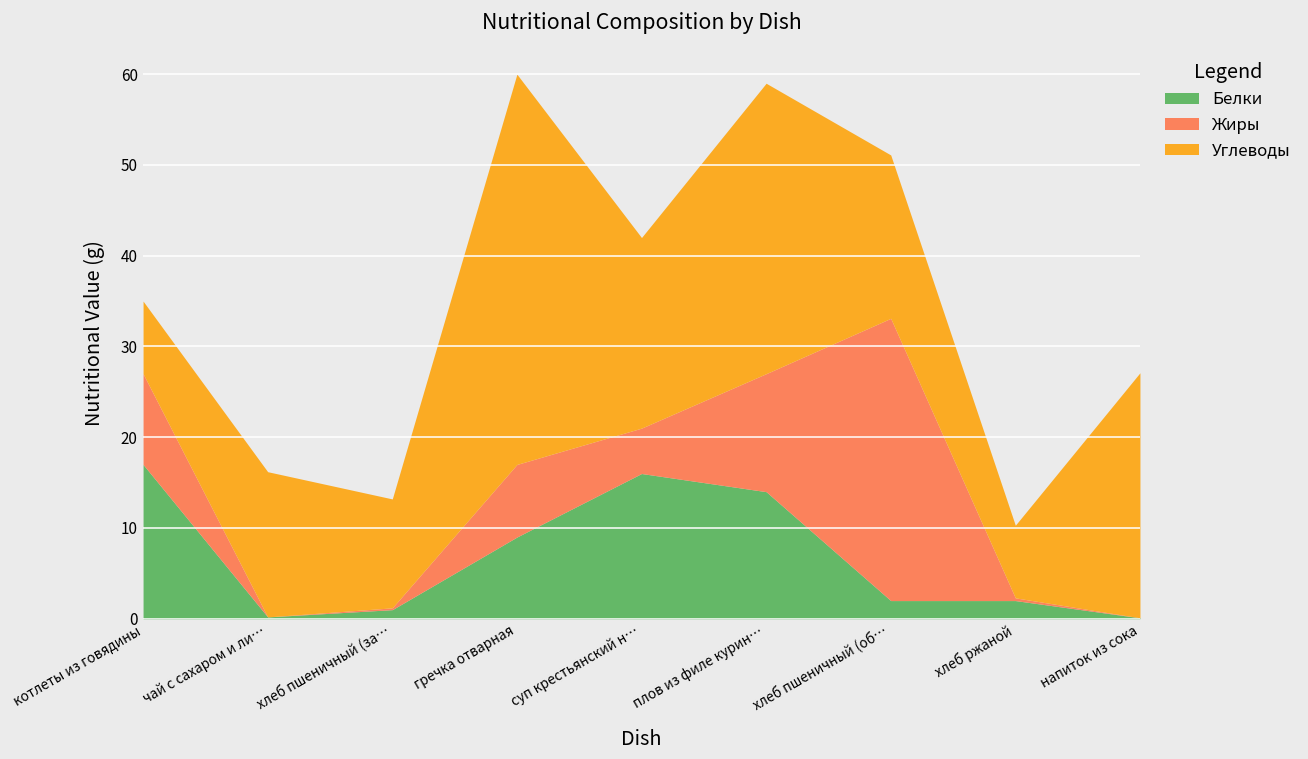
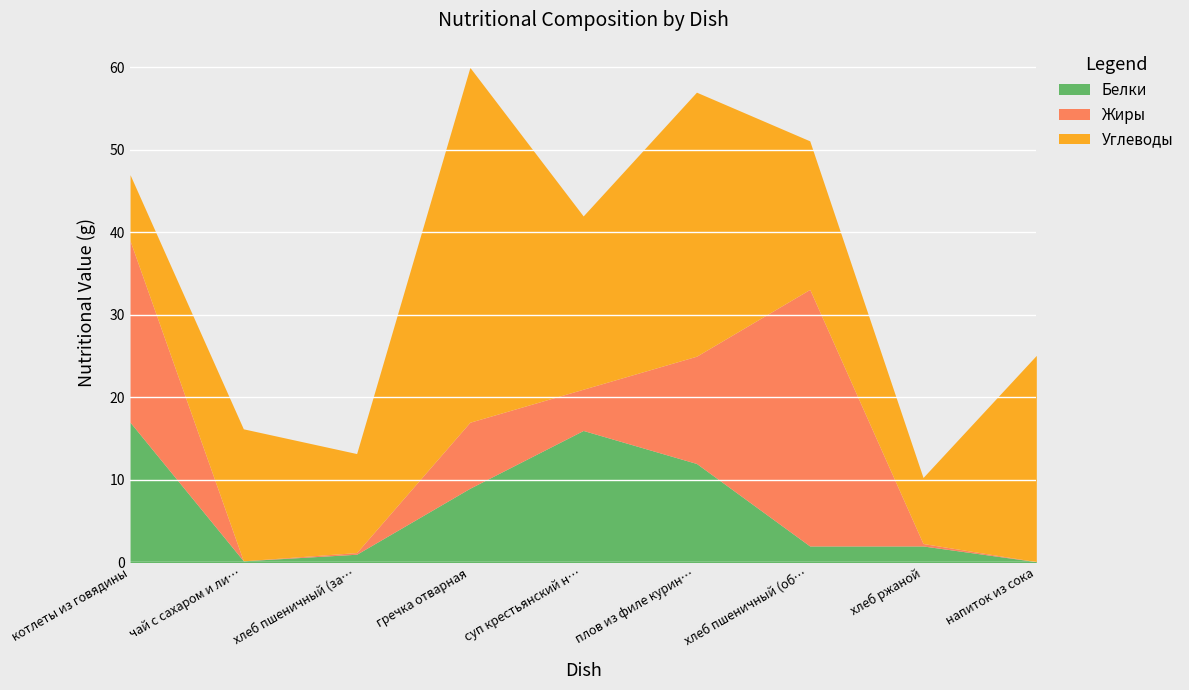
Жиры, котлеты из говядины: 10 -> 22
Белки, плов из филе курин…: 14 -> 12
Углеводы, напиток из сока: 27 -> 25
